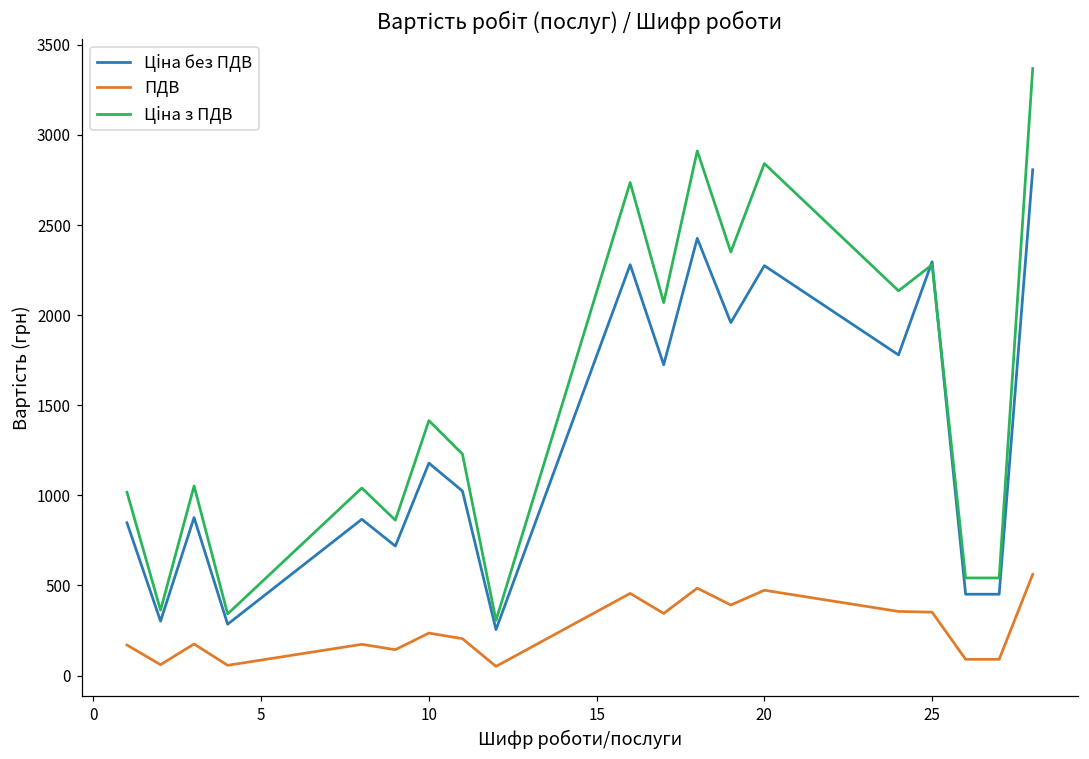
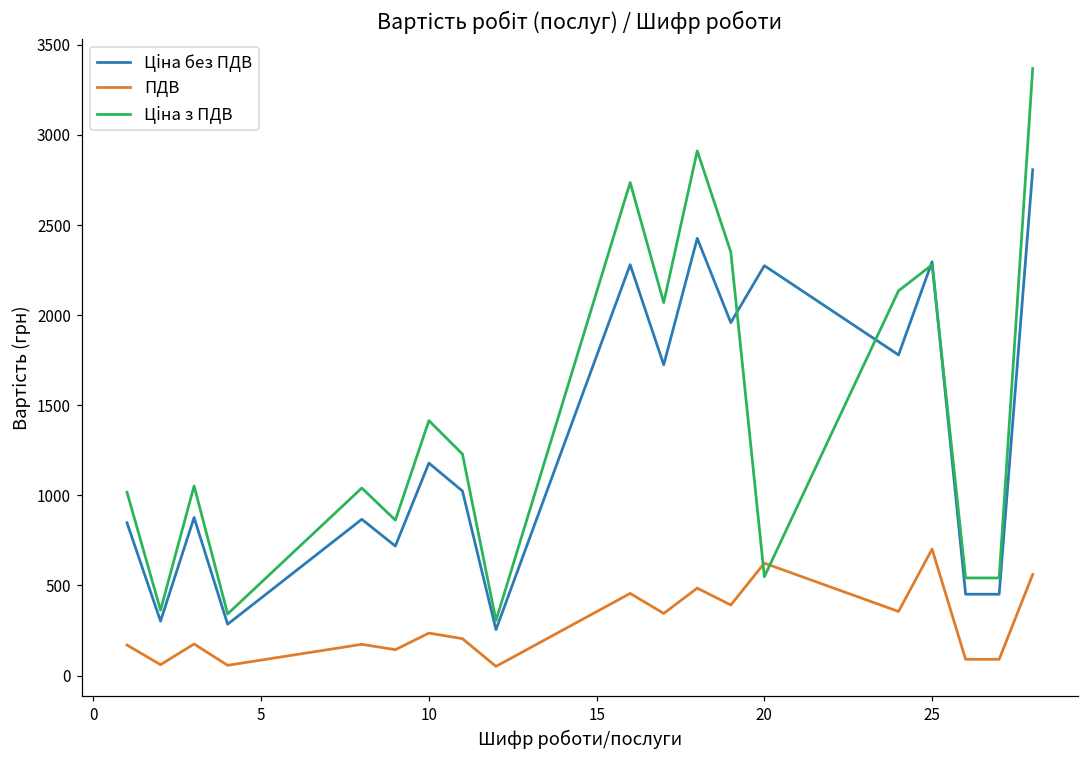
ПДВ, 20: 470 -> 620
Ціна з ПДВ, 20: 2840 -> 550
ПДВ, 25: 350 -> 700
